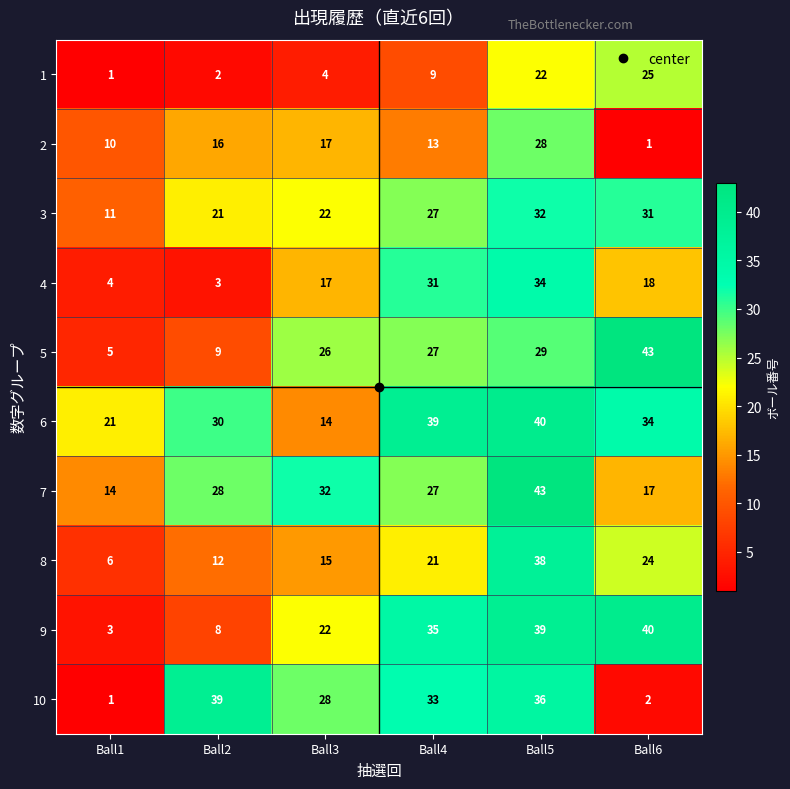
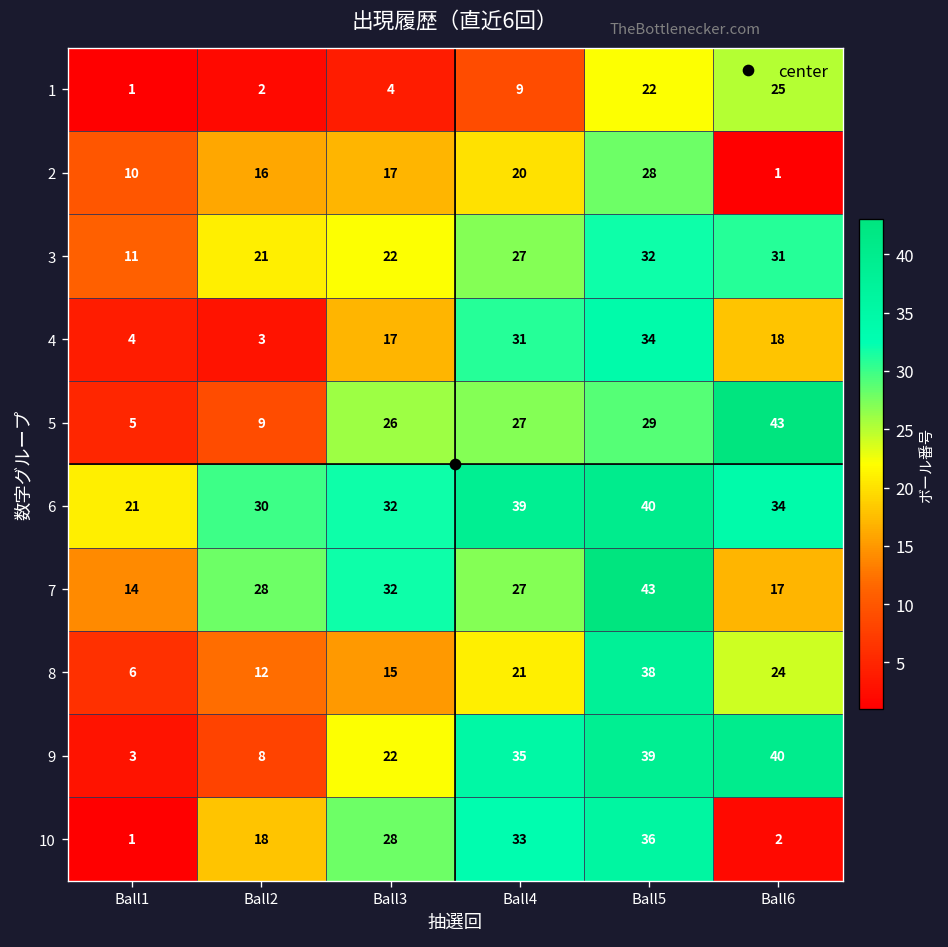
2, Ball4: 13 -> 20
6, Ball3: 14 -> 32
10, Ball2: 39 -> 18
